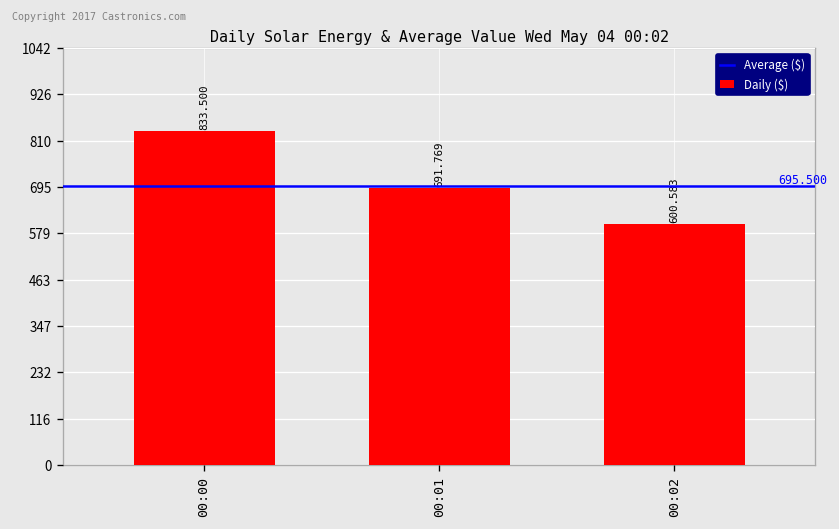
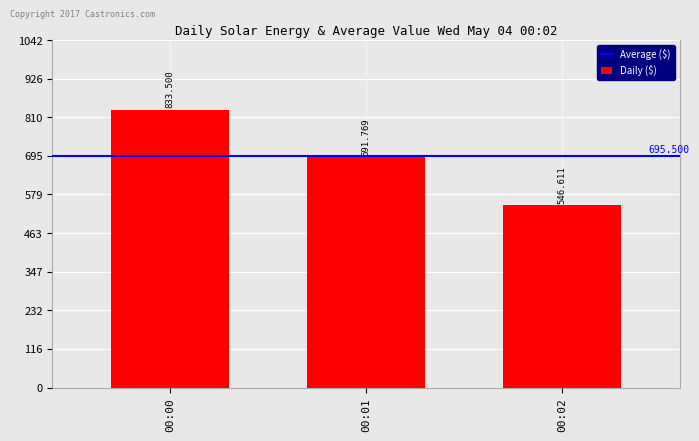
00:02: 600.583 -> 546.611
